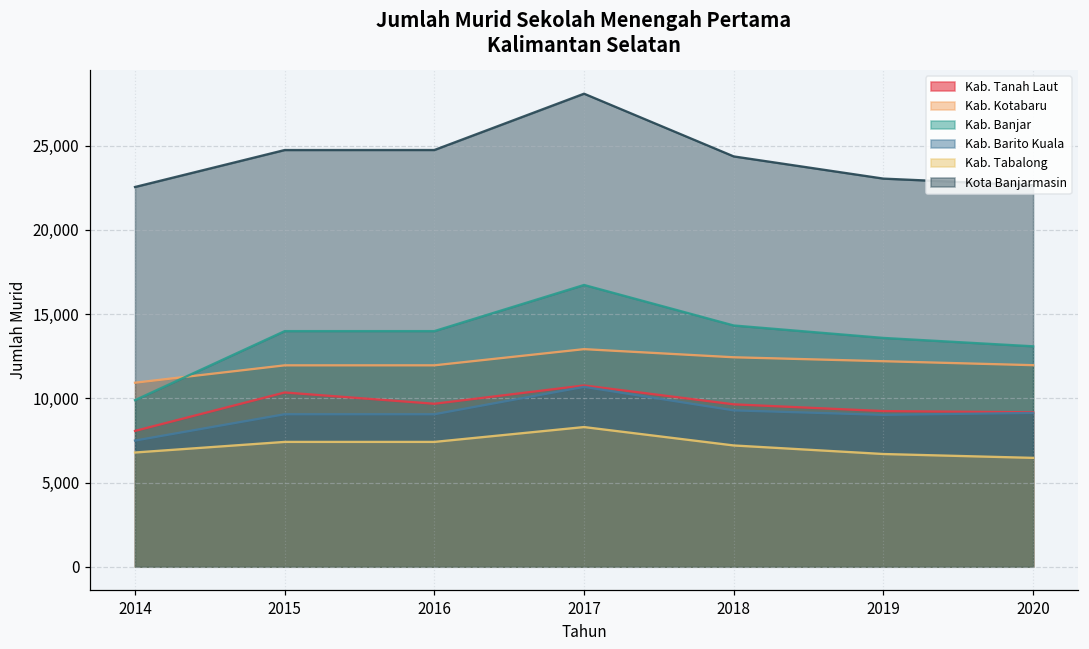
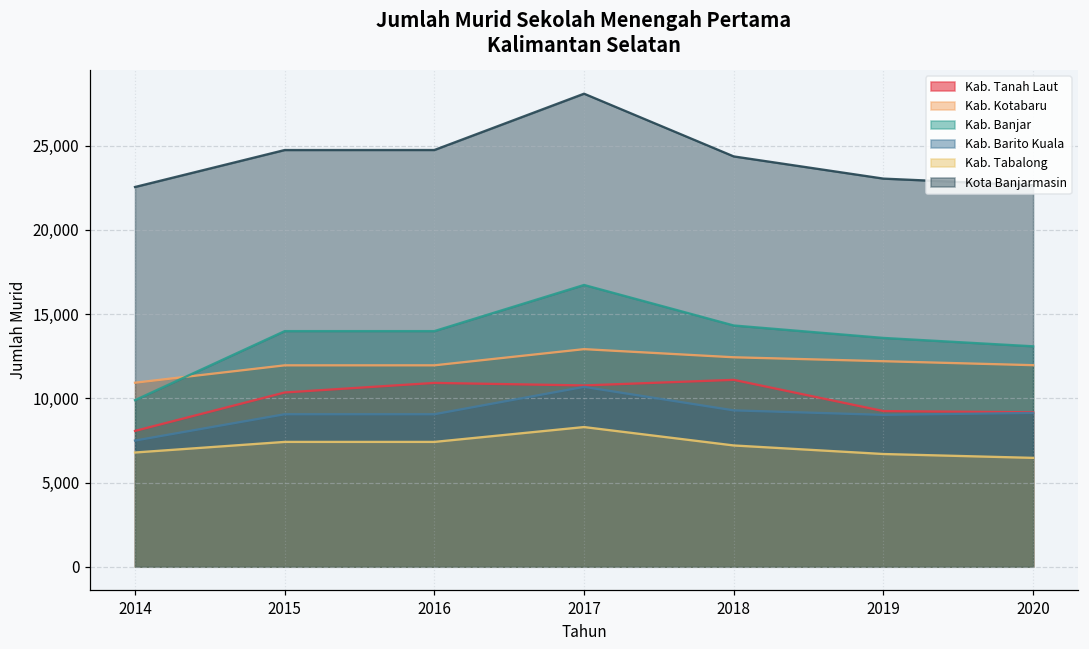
Kab. Tanah Laut, 2016: 9,700 -> 10,900
Kab. Tanah Laut, 2018: 9,600 -> 11,100
